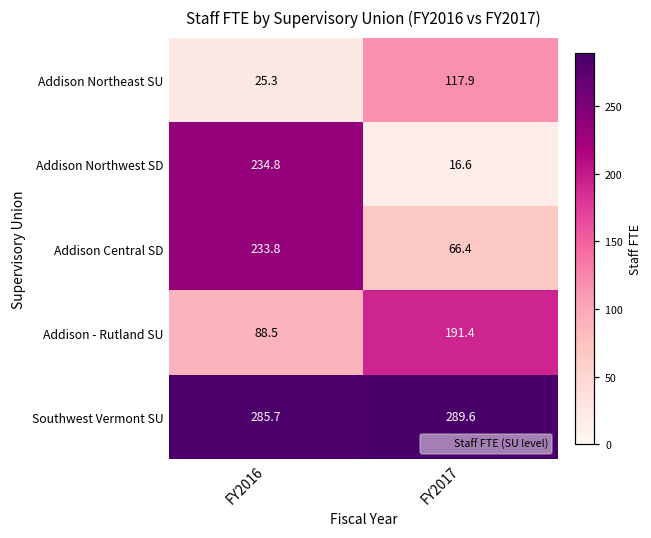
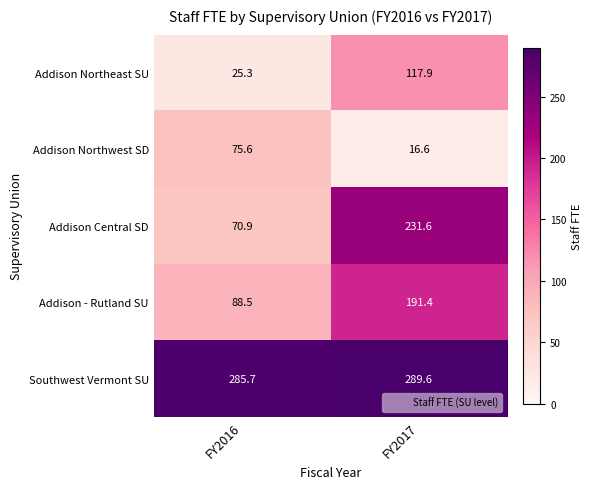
Addison Northwest SD, FY2016: 234.8 -> 75.6
Addison Central SD, FY2016: 233.8 -> 70.9
Addison Central SD, FY2017: 66.4 -> 231.6
